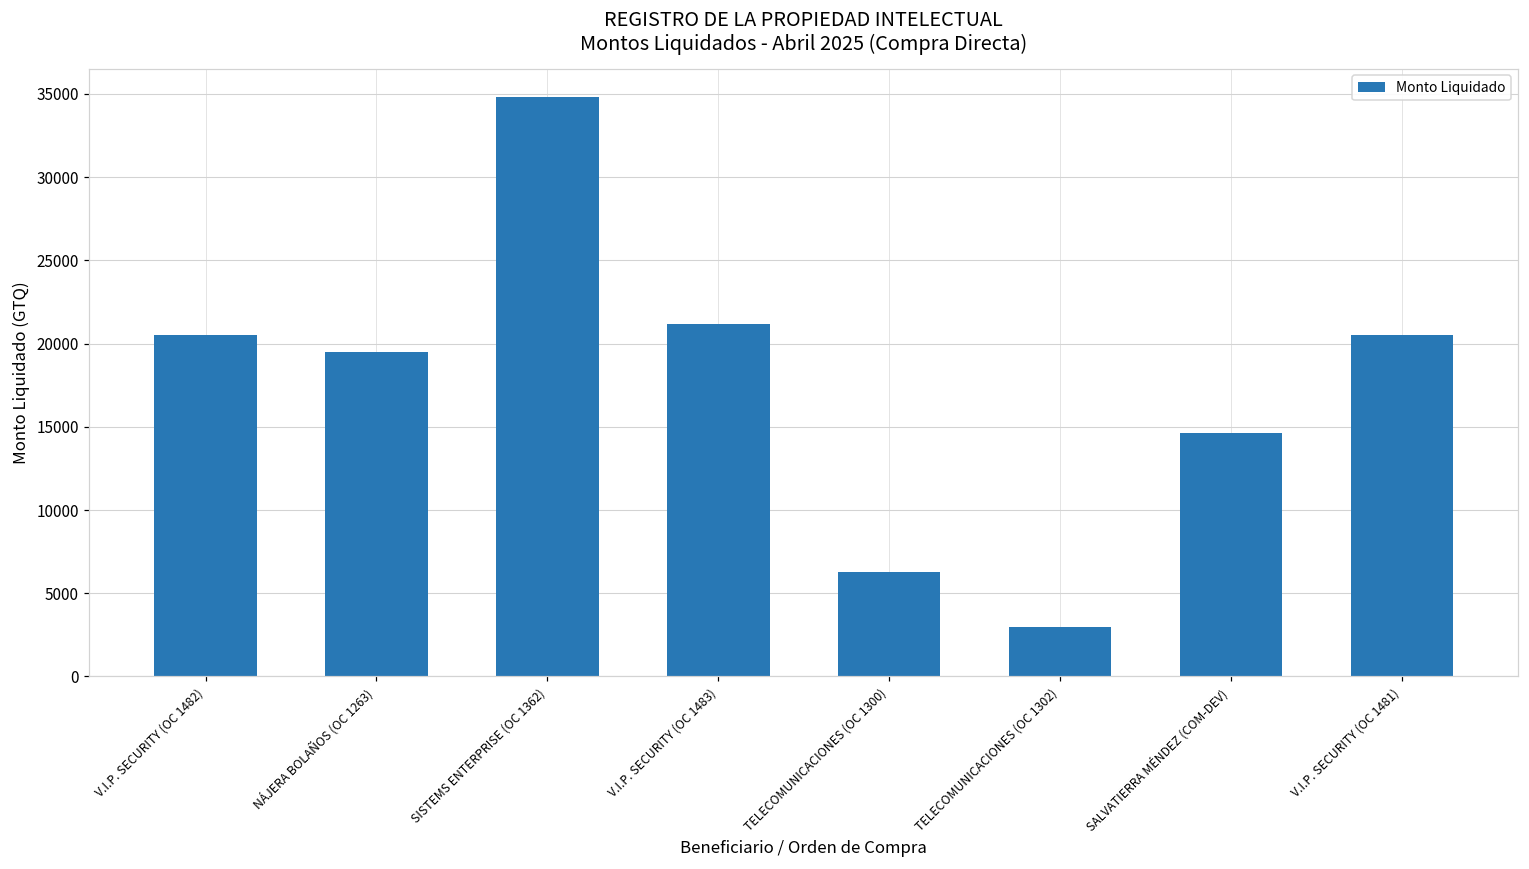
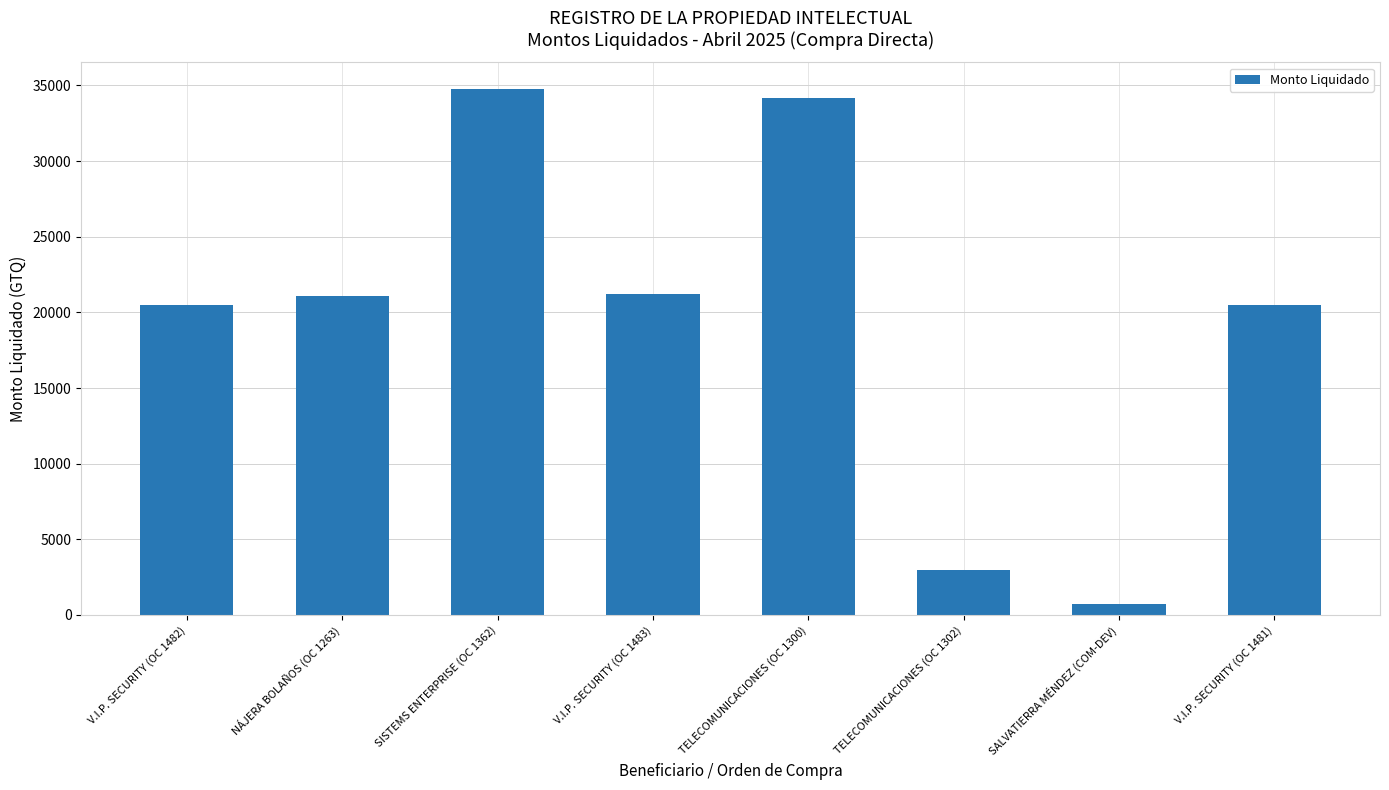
NÁJERA BOLAÑOS (OC 1263): 19500 -> 21100
TELECOMUNICACIONES (OC 1300): 6300 -> 34200
SALVATIERRA MÉNDEZ (COM-DEV): 14600 -> 700
